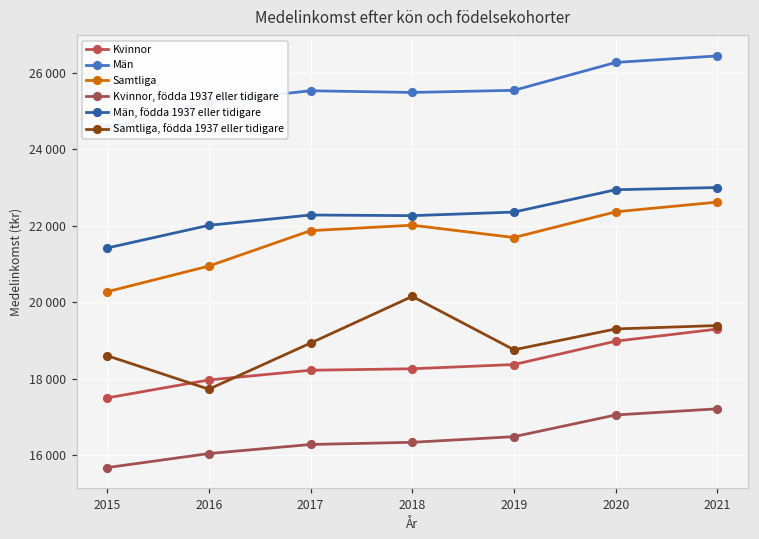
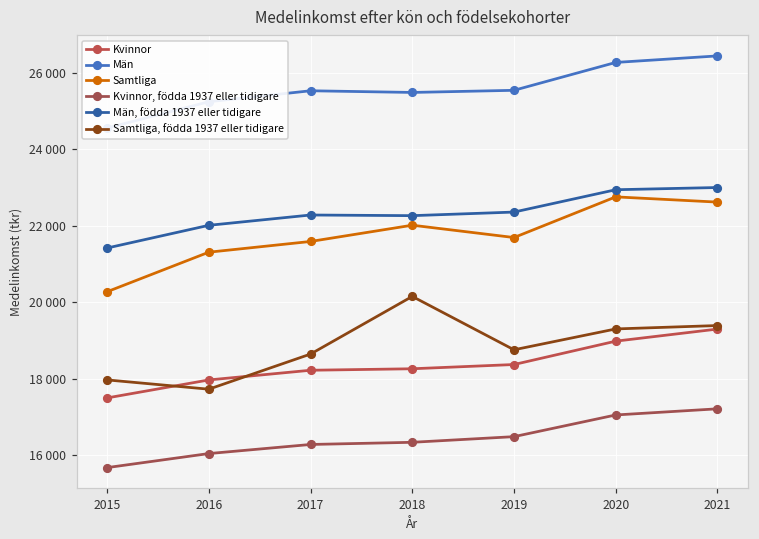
Samtliga, födda 1937 eller tidigare, 2015: 18600 -> 18000
Samtliga, 2016: 20900 -> 21300
Samtliga, 2017: 21900 -> 21600
Samtliga, födda 1937 eller tidigare, 2017: 18900 -> 18600
Samtliga, 2020: 22400 -> 22800
